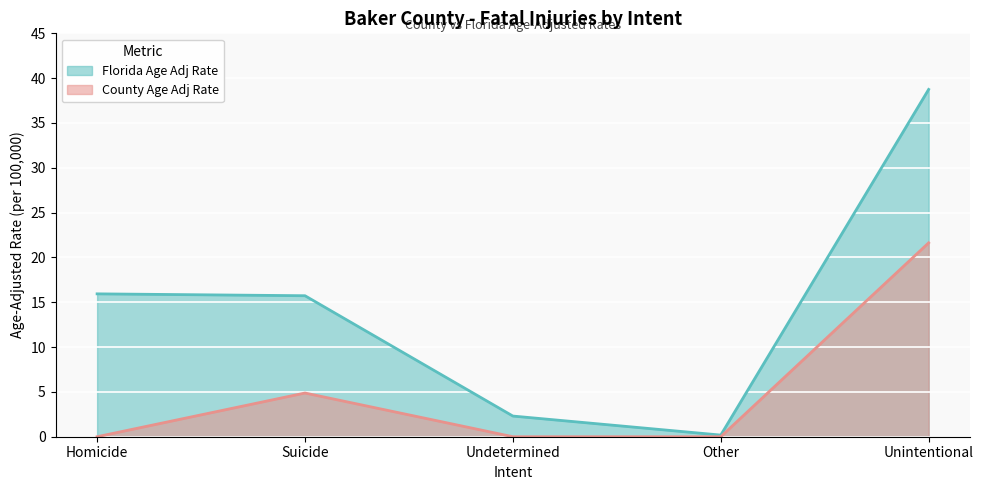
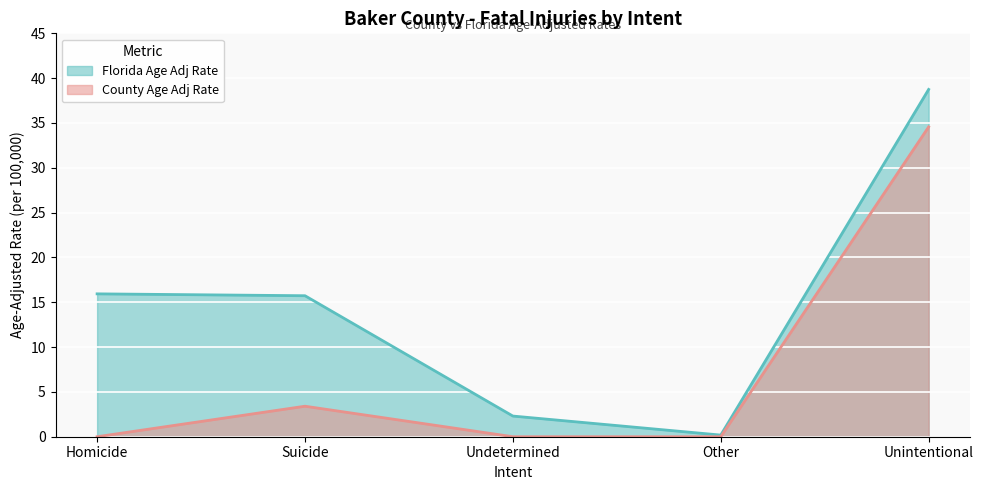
County Age Adj Rate, Suicide: 5 -> 3
County Age Adj Rate, Unintentional: 22 -> 35
